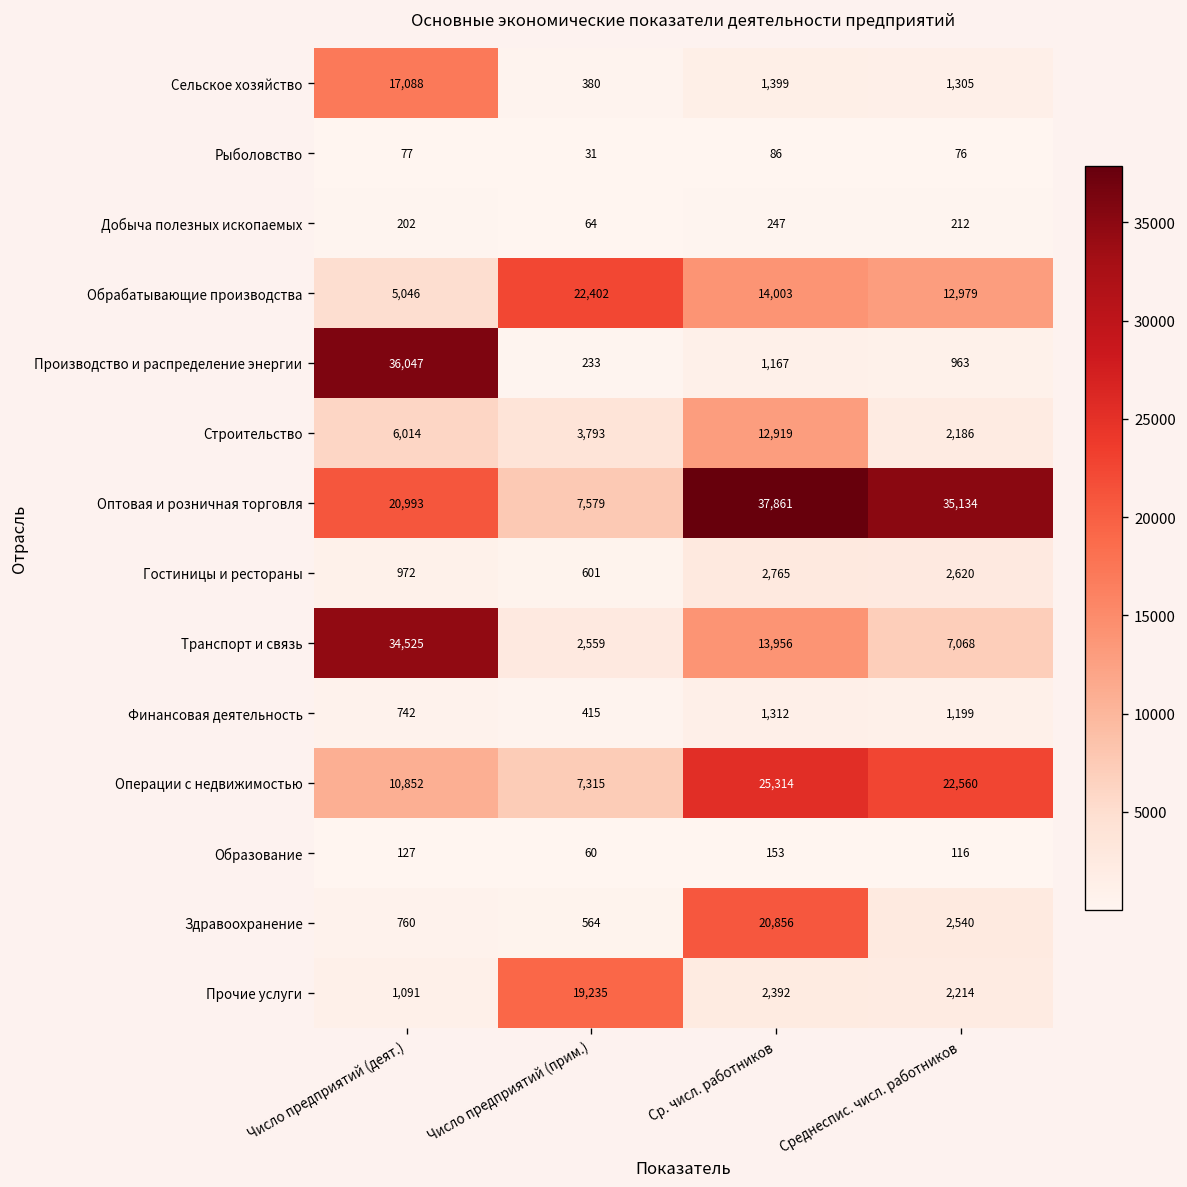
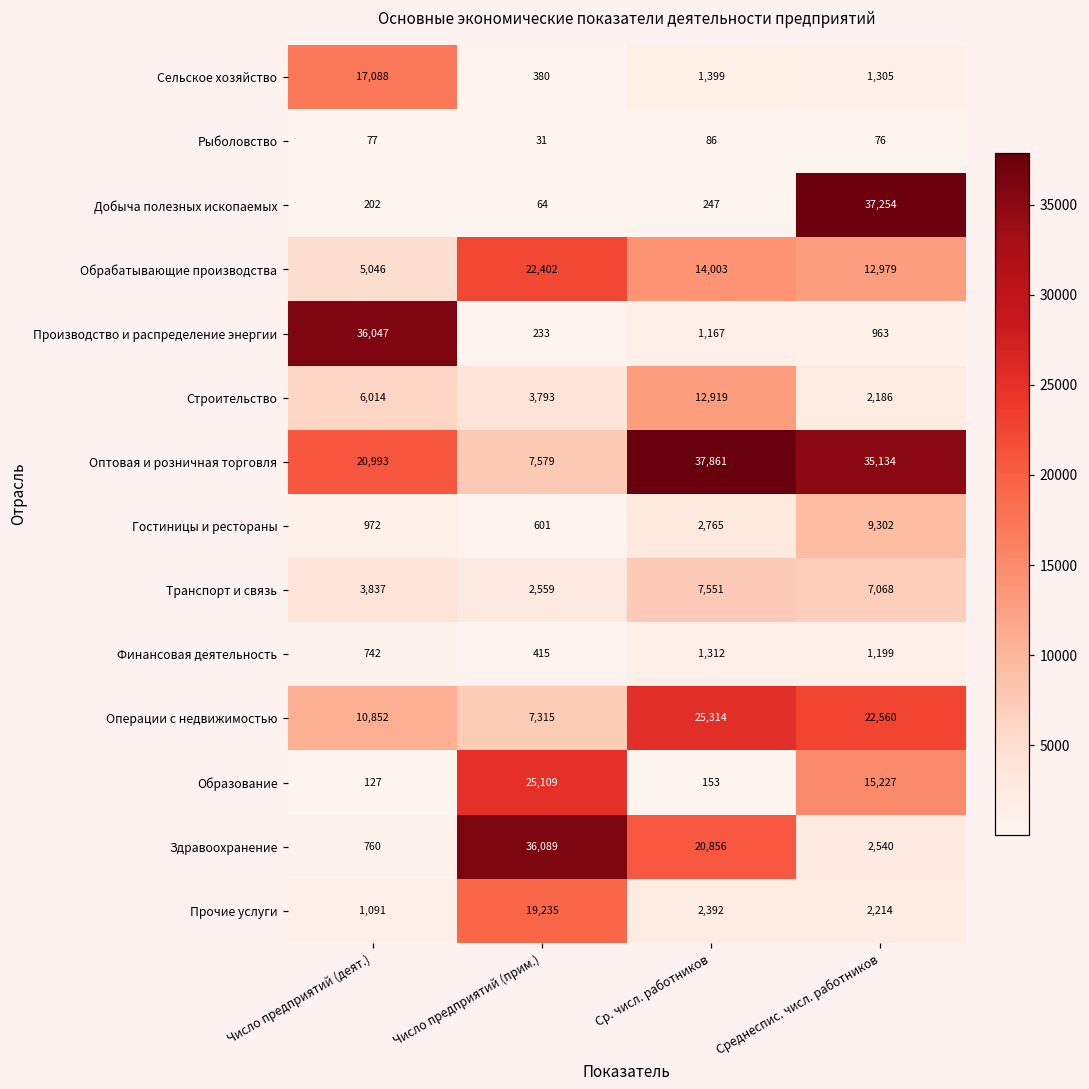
Добыча полезных ископаемых, Среднеспис. числ. работников: 212 -> 37,254
Гостиницы и рестораны, Среднеспис. числ. работников: 2,620 -> 9,302
Транспорт и связь, Число предприятий (деят.): 34,525 -> 3,837
Транспорт и связь, Ср. числ. работников: 13,956 -> 7,551
Образование, Число предприятий (прим.): 60 -> 25,109
Образование, Среднеспис. числ. работников: 116 -> 15,227
Здравоохранение, Число предприятий (прим.): 564 -> 36,089
